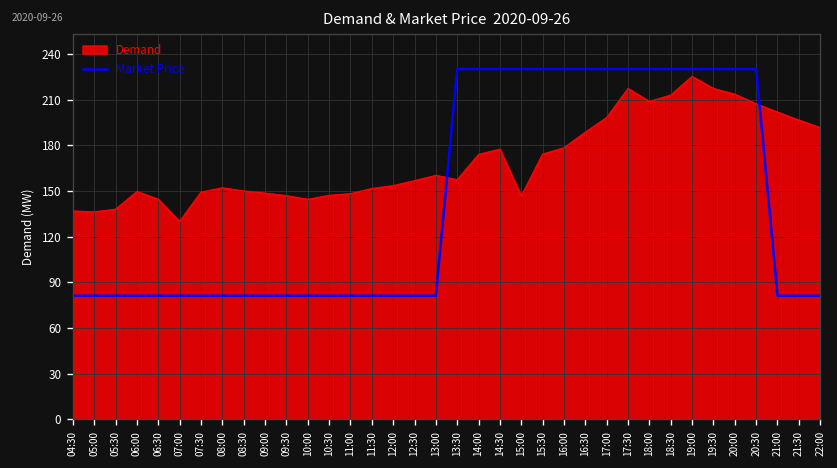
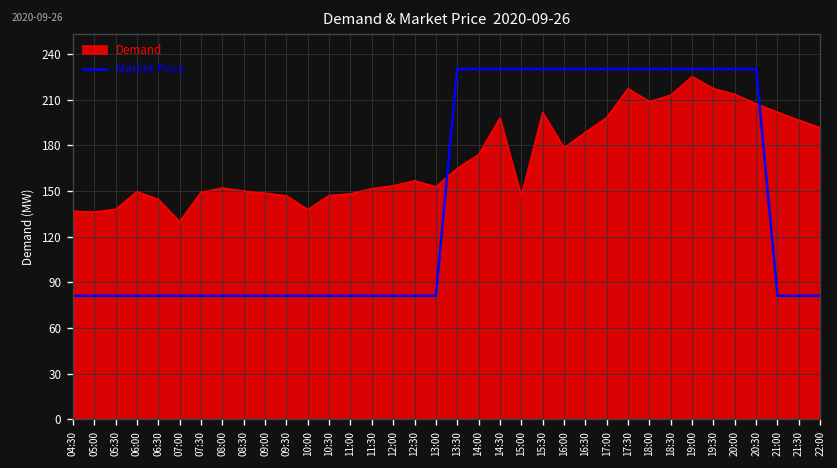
Demand, 10:00: 145 -> 138
Demand, 13:00: 160 -> 153
Demand, 13:30: 157 -> 165
Demand, 14:30: 178 -> 198
Demand, 15:30: 174 -> 202
